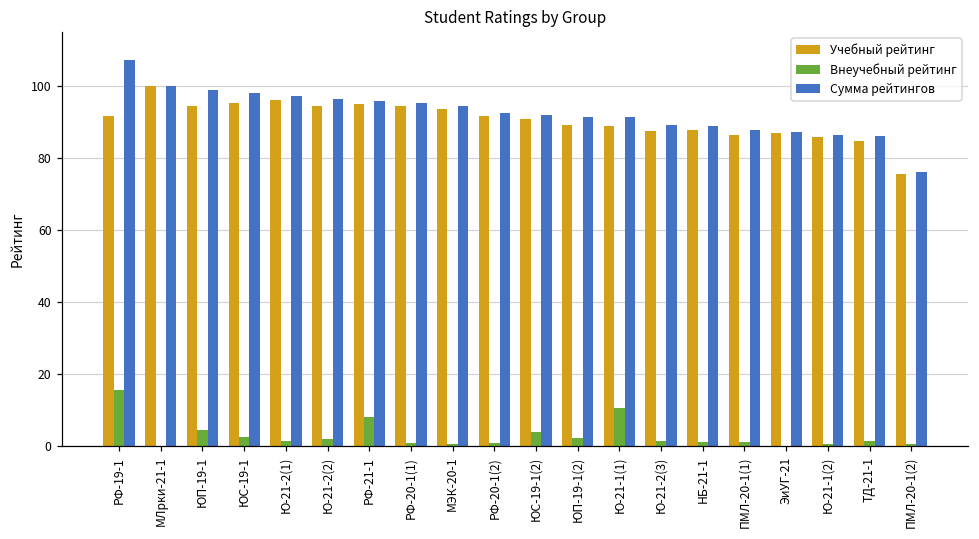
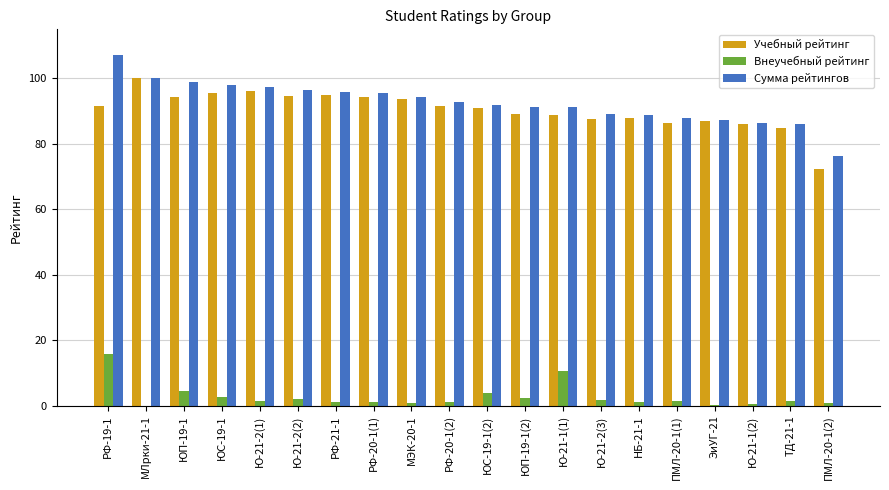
Внеучебный рейтинг, РФ-21-1: 8 -> 1
Учебный рейтинг, ПМЛ-20-1(2): 76 -> 72
